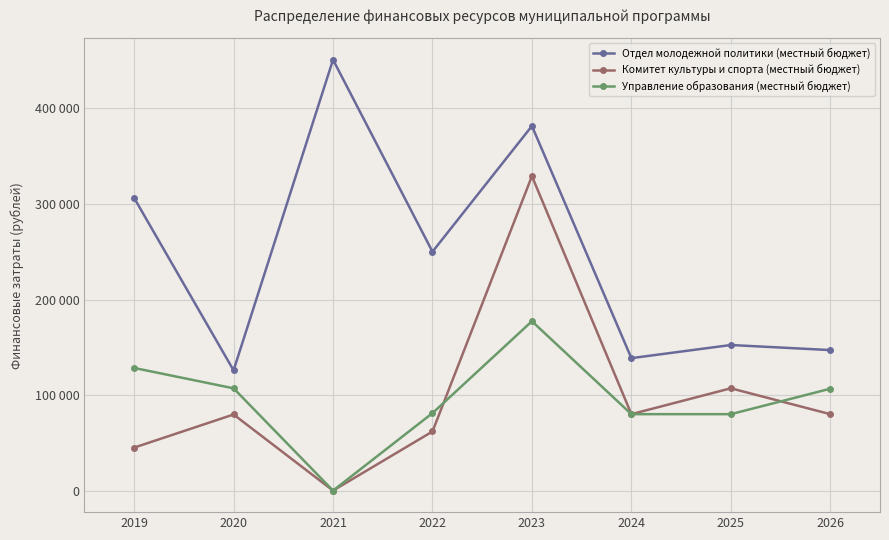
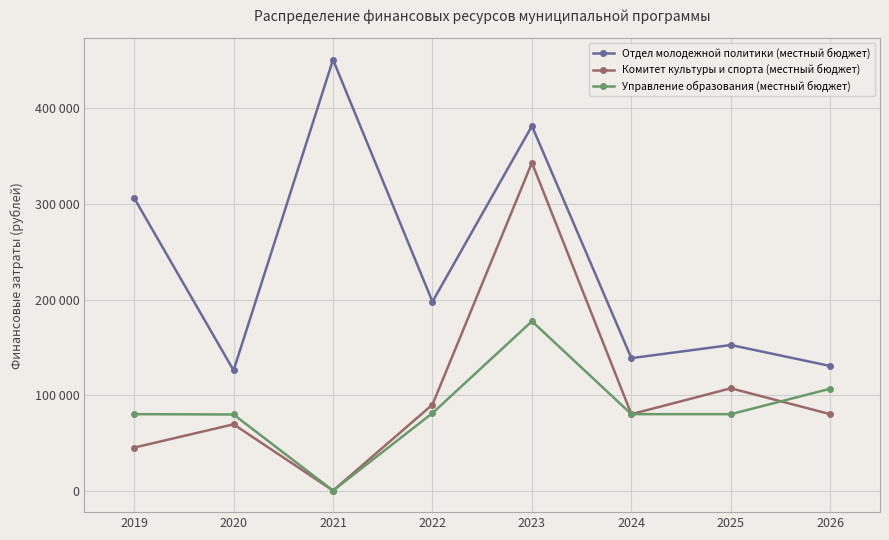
Управление образования (местный бюджет), 2019: 130000 -> 80000
Комитет культуры и спорта (местный бюджет), 2020: 80000 -> 70000
Управление образования (местный бюджет), 2020: 110000 -> 80000
Отдел молодежной политики (местный бюджет), 2022: 250000 -> 200000
Комитет культуры и спорта (местный бюджет), 2022: 60000 -> 90000
Комитет культуры и спорта (местный бюджет), 2023: 330000 -> 340000
Отдел молодежной политики (местный бюджет), 2026: 150000 -> 130000
